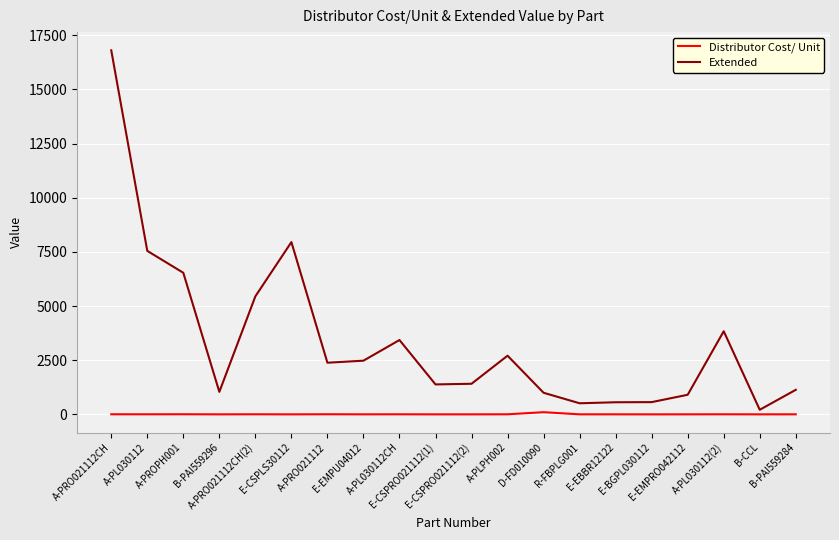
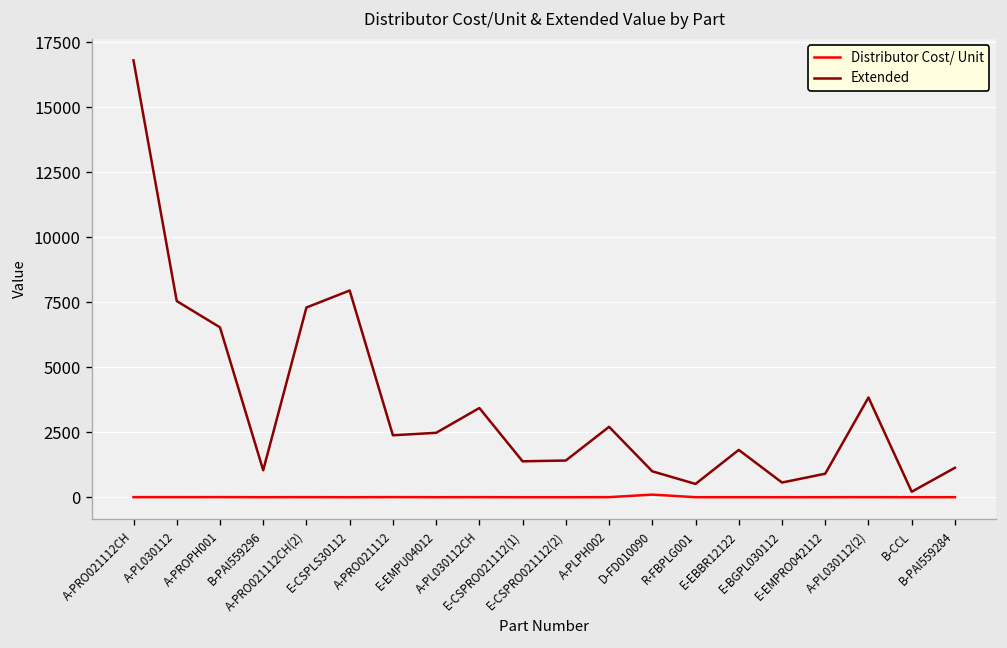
Extended, A-PRO021112CH(2): 5400 -> 7300
Extended, E-EBBR12122: 600 -> 1800
